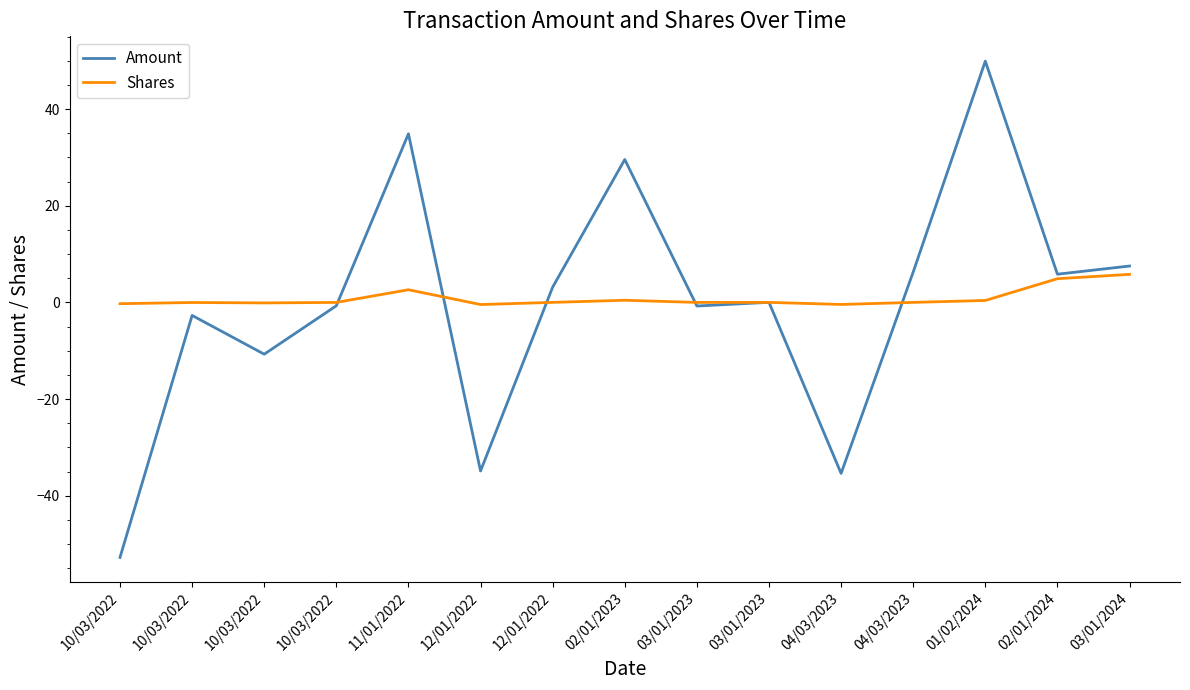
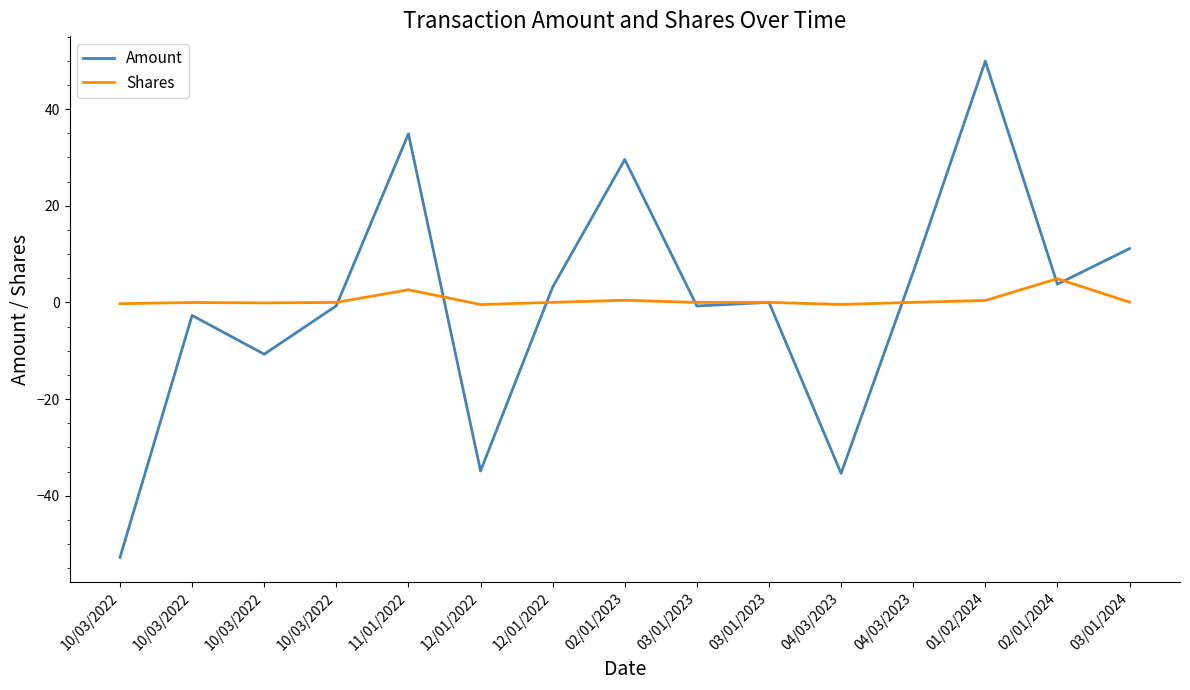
Amount, 02/01/2024: 6 -> 4
Amount, 03/01/2024: 8 -> 11
Shares, 03/01/2024: 6 -> 0
